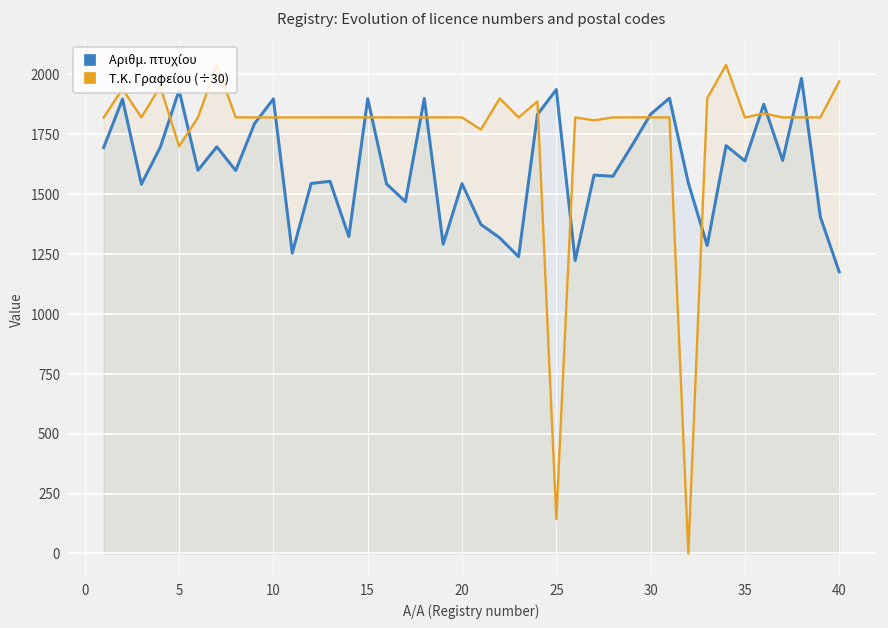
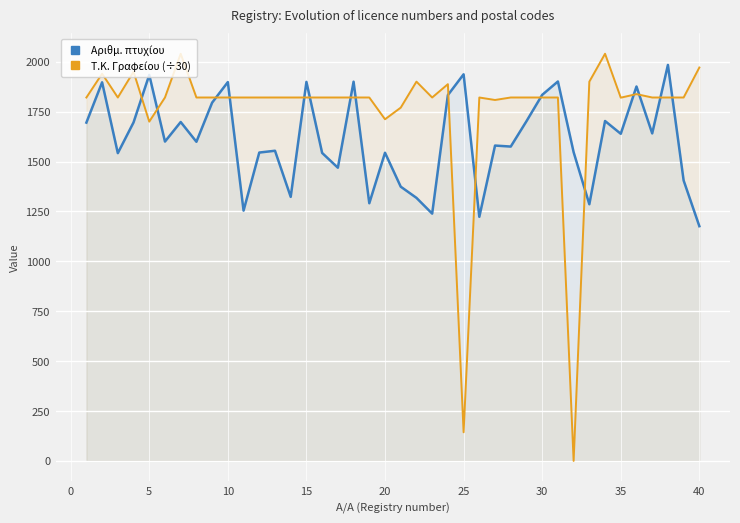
Τ.Κ. Γραφείου (÷30), 20: 1820 -> 1710
